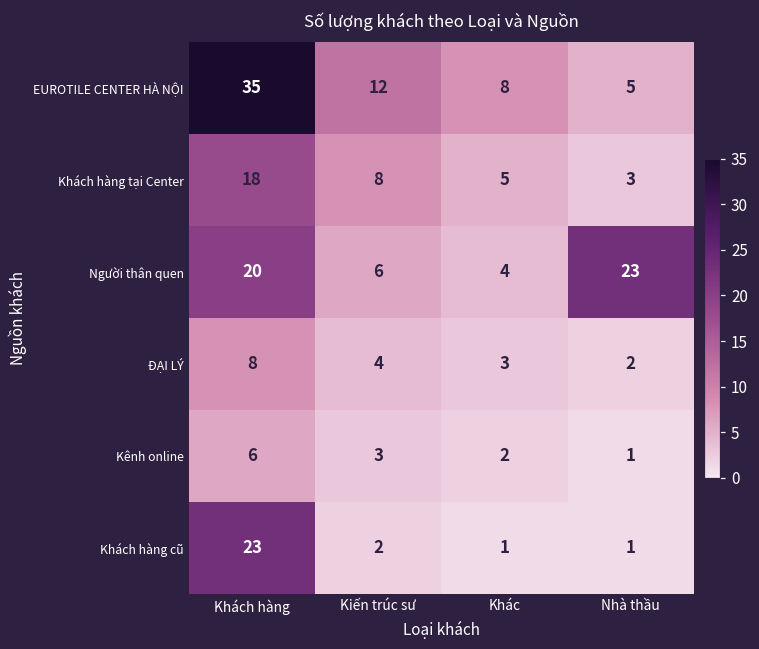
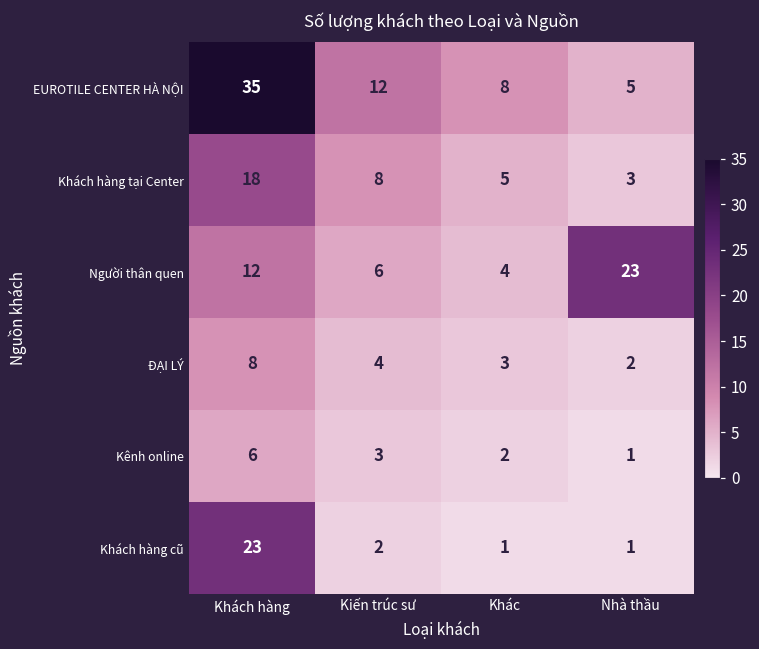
Người thân quen, Khách hàng: 20 -> 12
